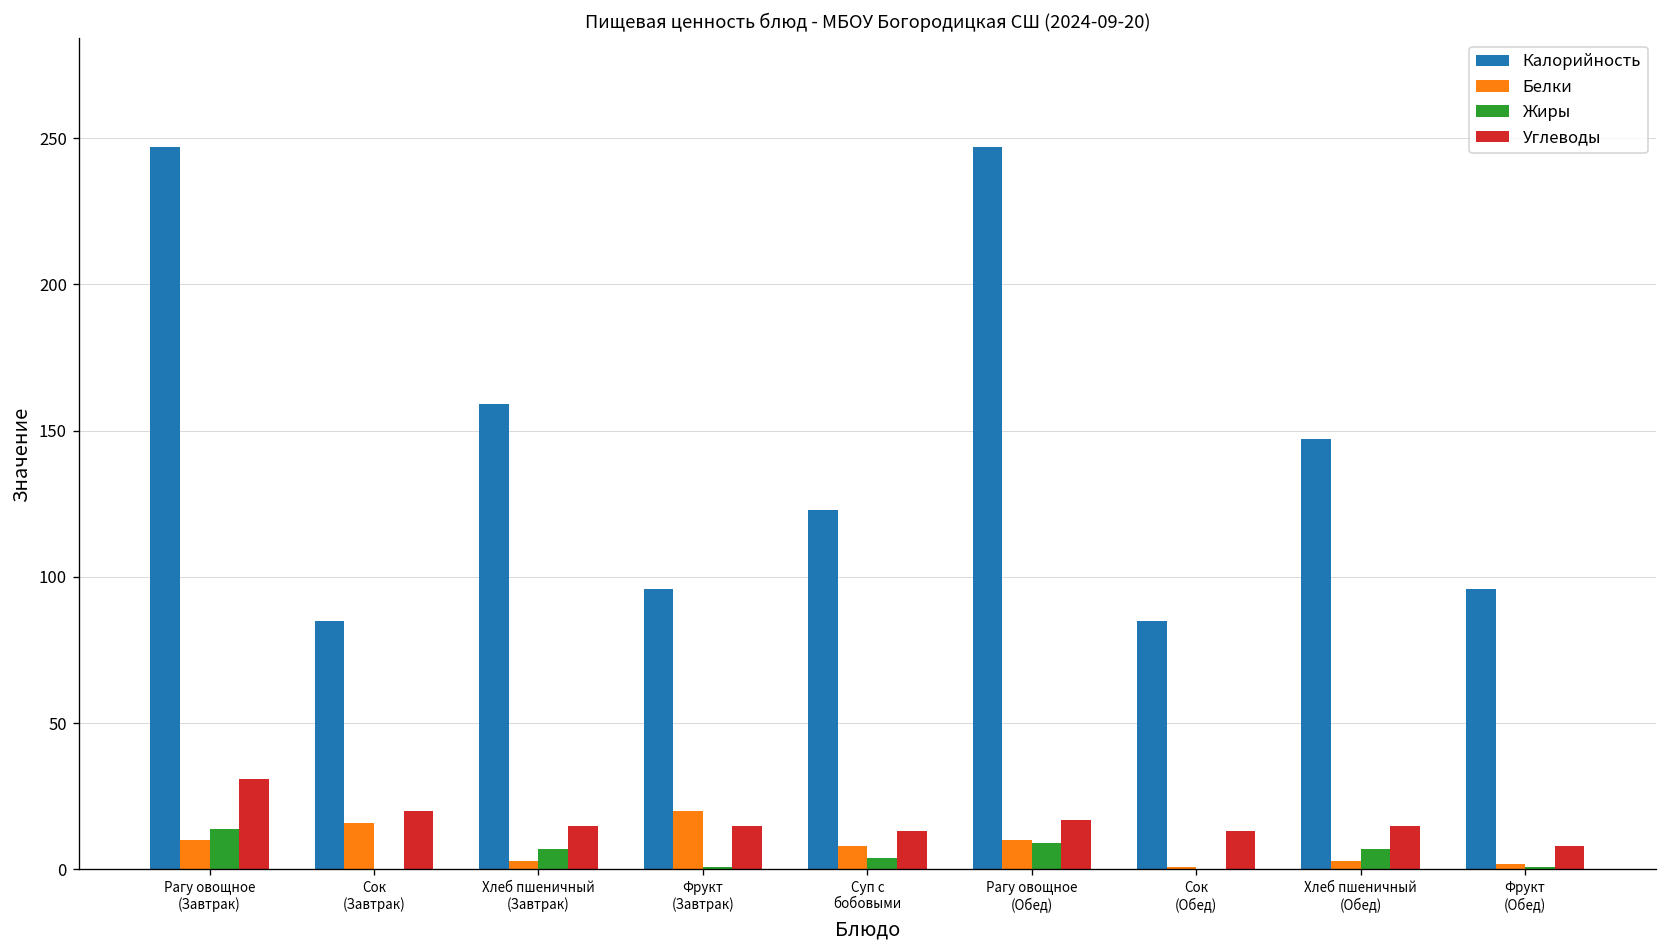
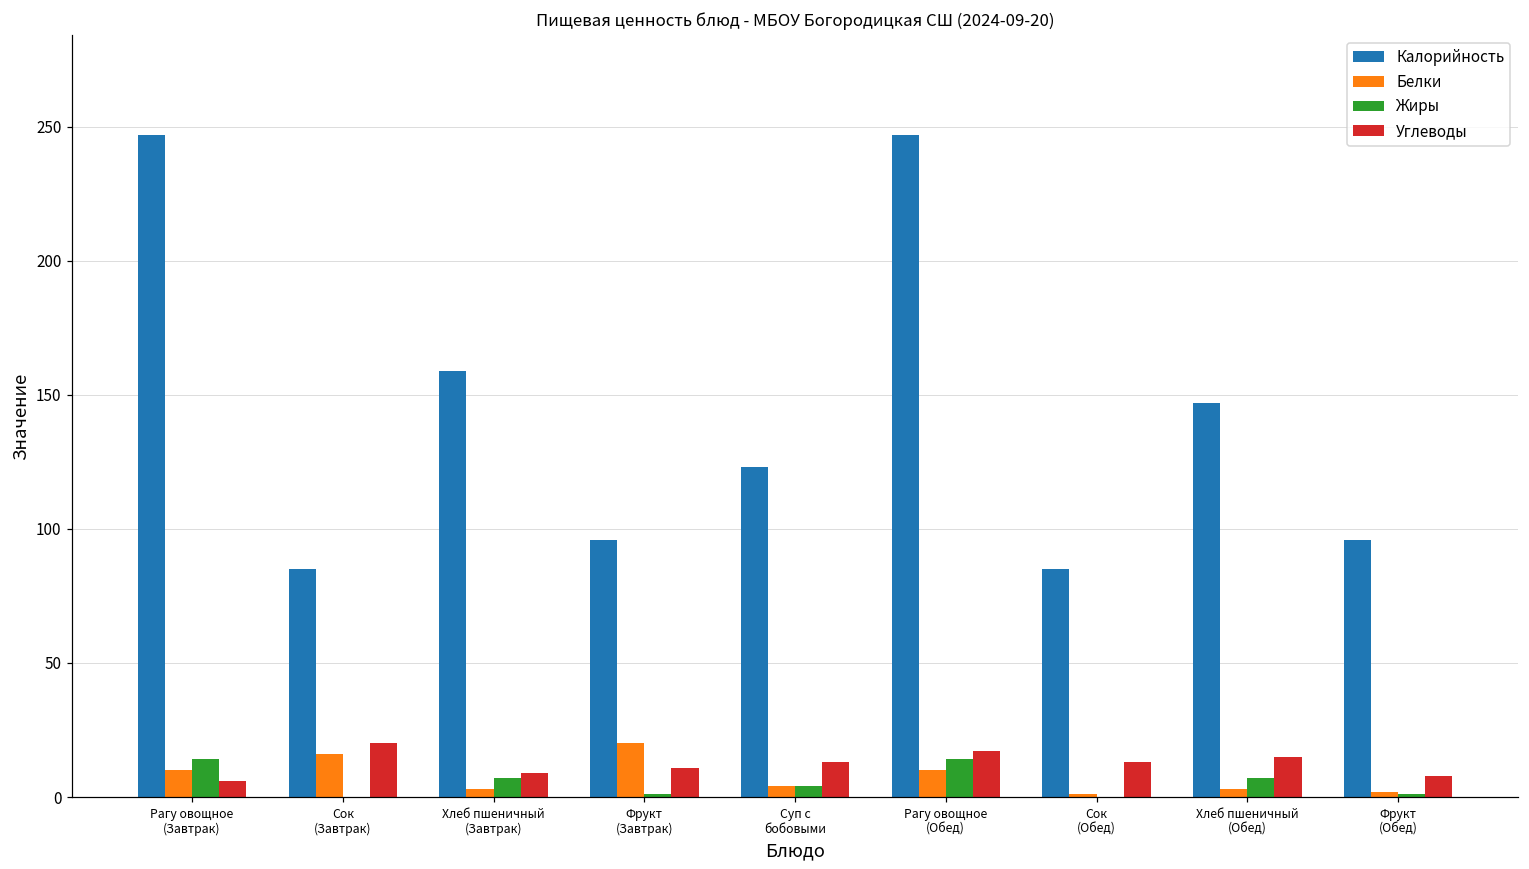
Углеводы, Рагу овощное (Завтрак): 31 -> 6
Углеводы, Хлеб пшеничный (Завтрак): 15 -> 9
Углеводы, Фрукт (Завтрак): 15 -> 11
Белки, Суп с бобовыми: 8 -> 4
Жиры, Рагу овощное (Обед): 9 -> 14
